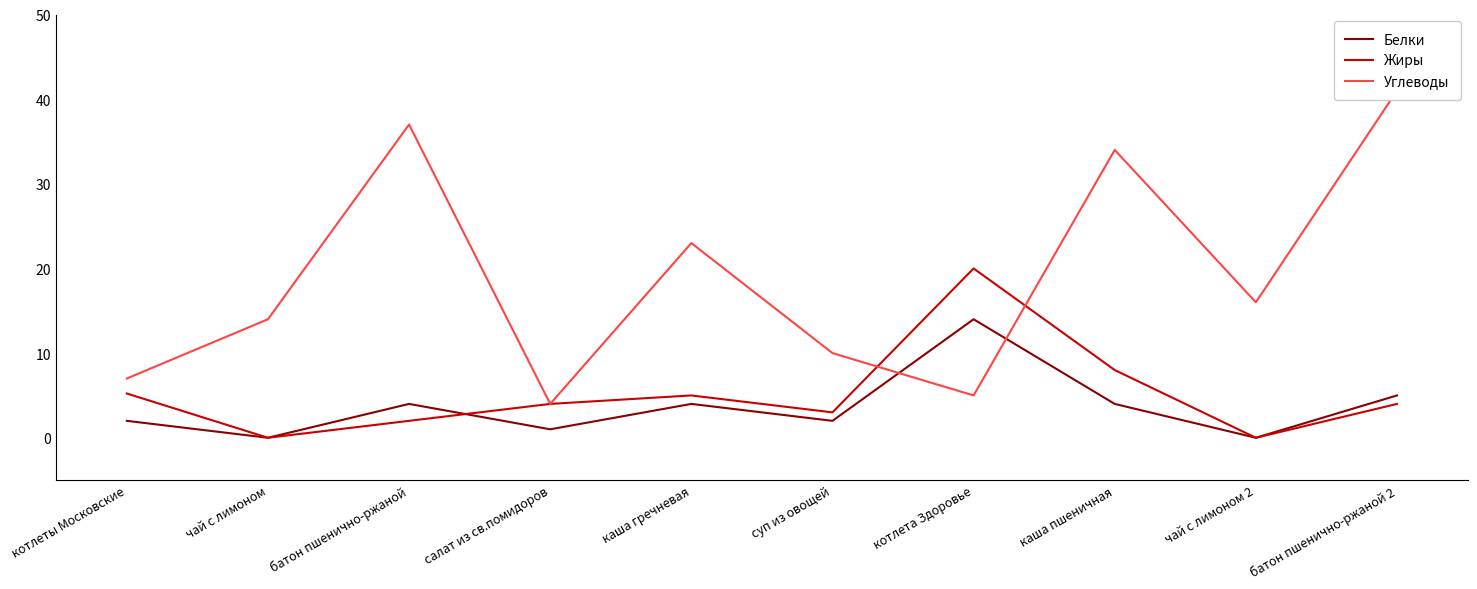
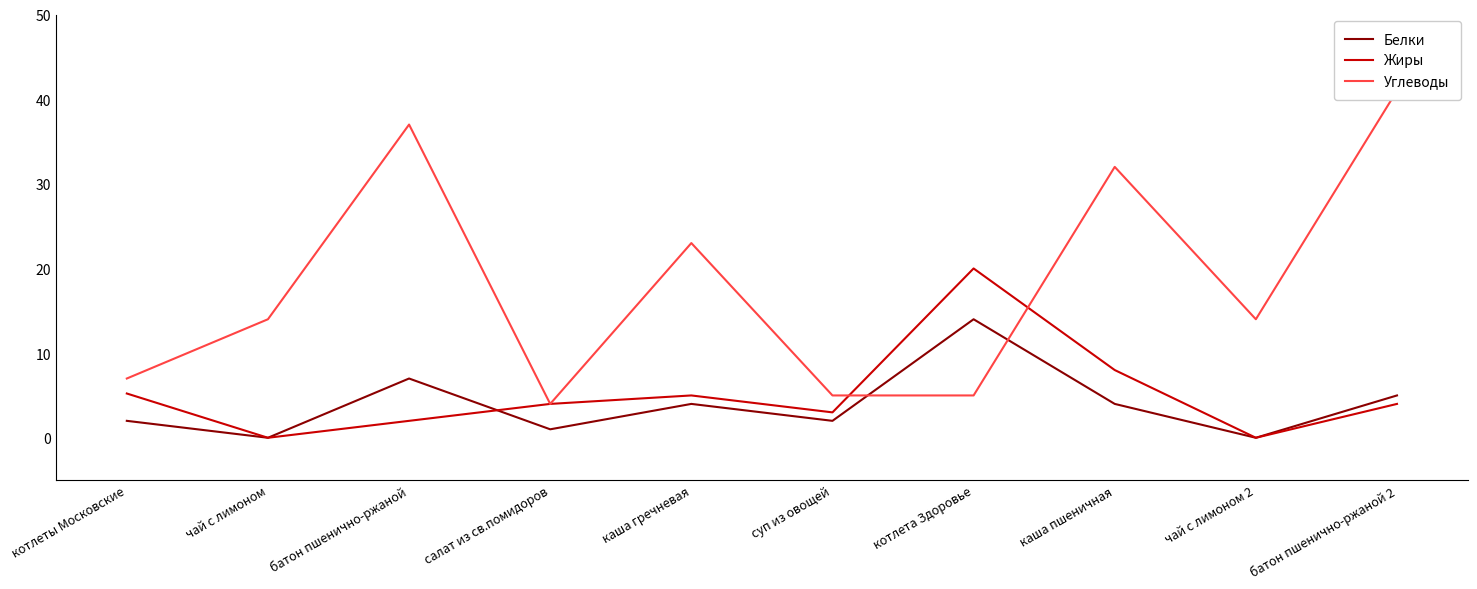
Белки, батон пшенично-ржаной: 4 -> 7
Углеводы, суп из овощей: 10 -> 5
Углеводы, каша пшеничная: 34 -> 32
Углеводы, чай с лимоном 2: 16 -> 14
